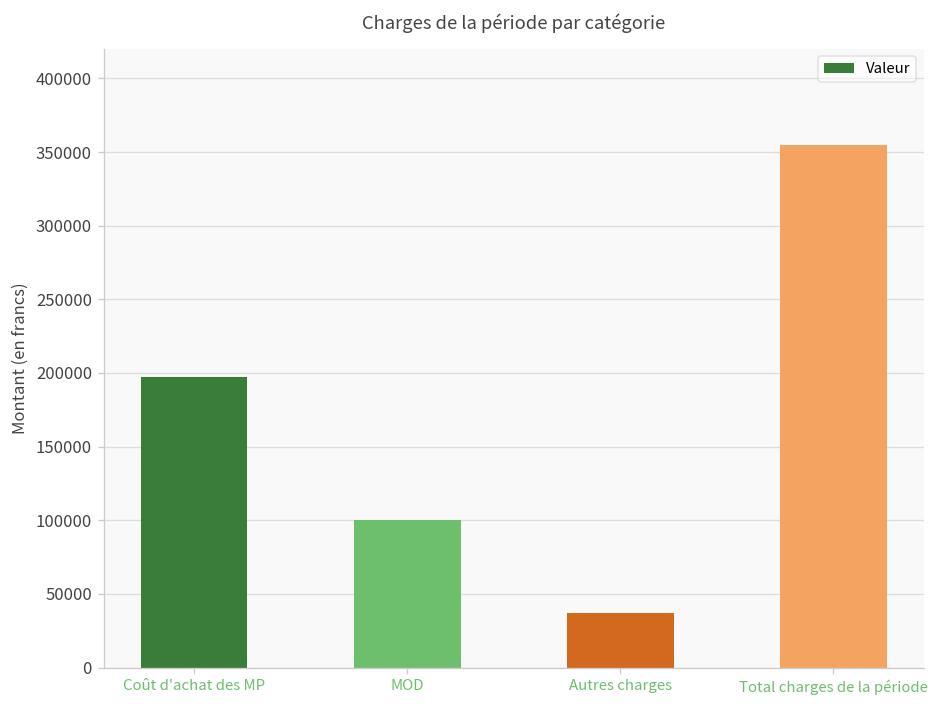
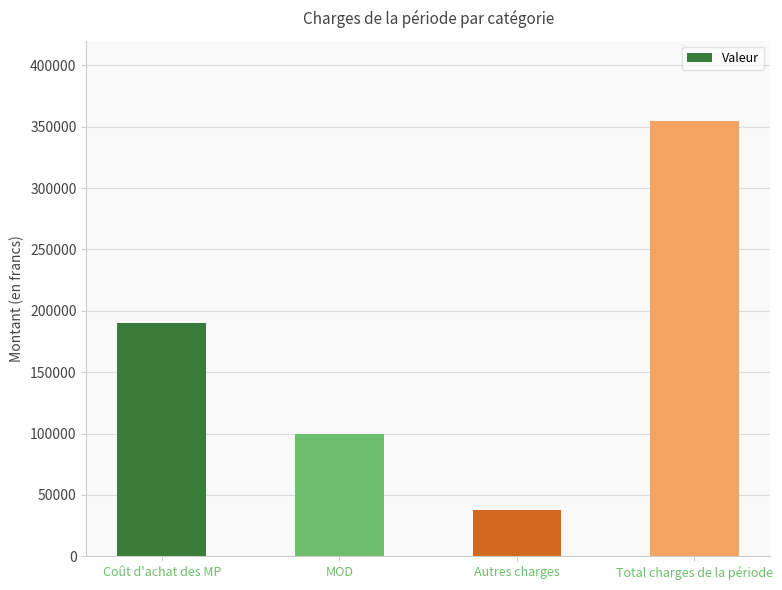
Coût d'achat des MP: 197000 -> 190000
